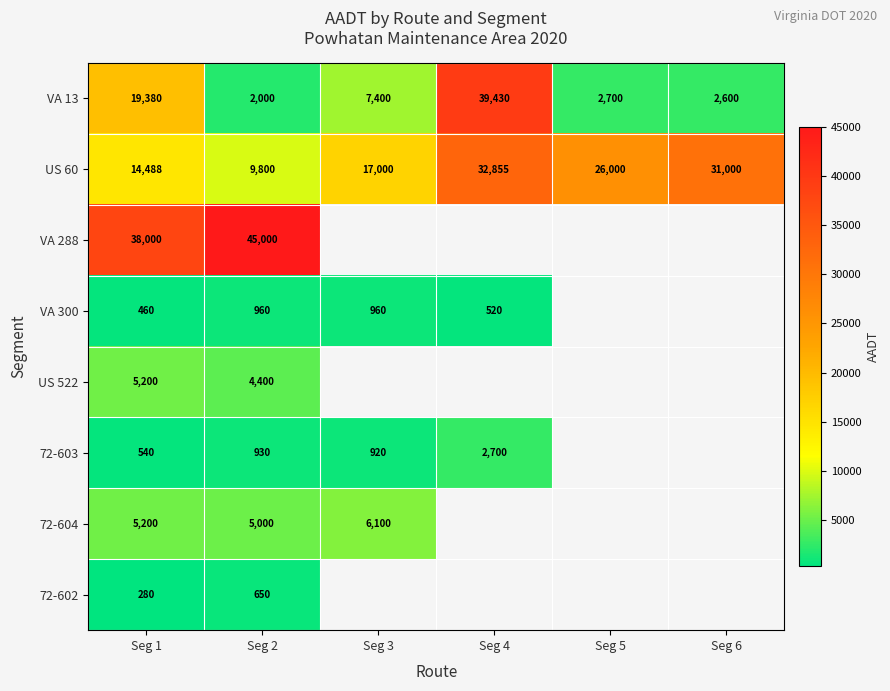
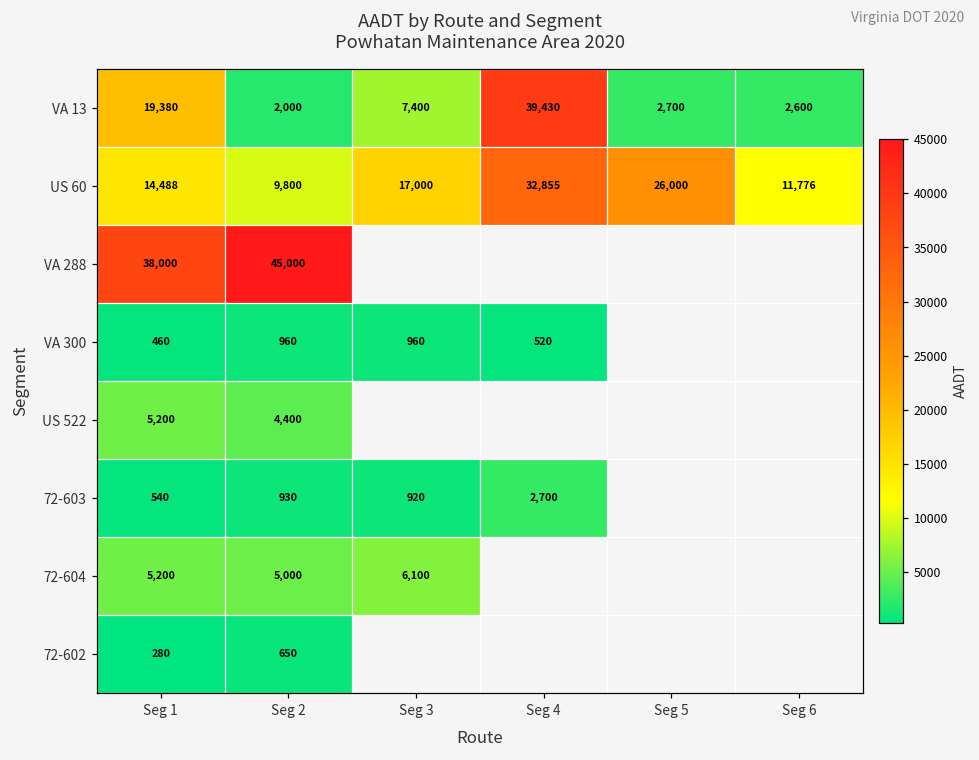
US 60, Seg 6: 31,000 -> 11,776
